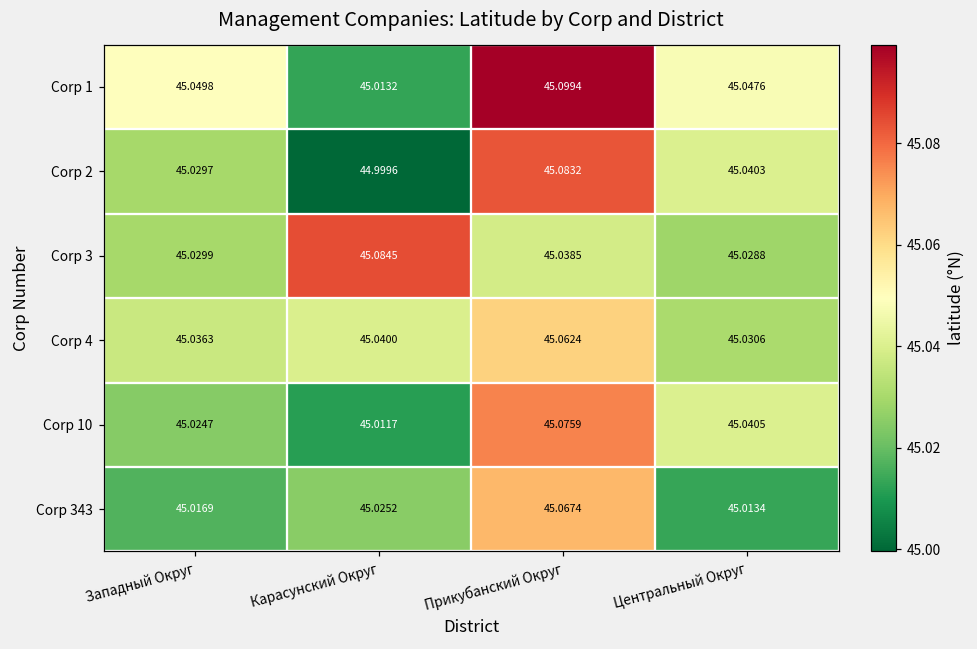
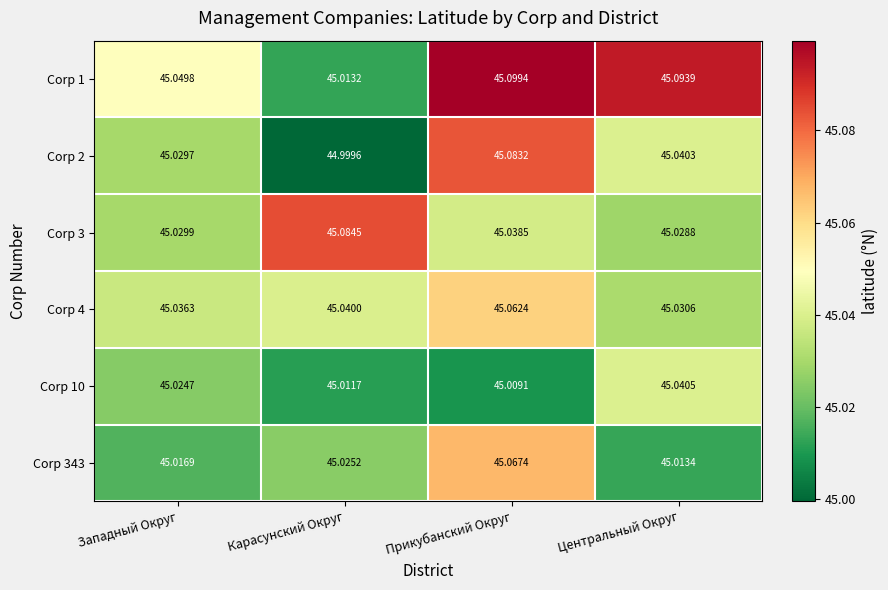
Corp 1, Центральный Округ: 45.0476 -> 45.0939
Corp 10, Прикубанский Округ: 45.0759 -> 45.0091
